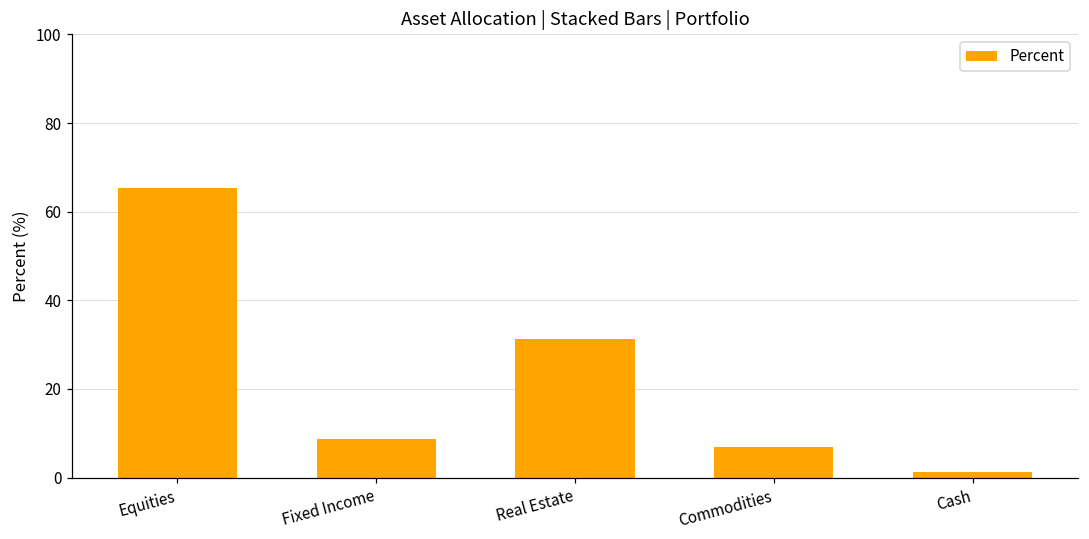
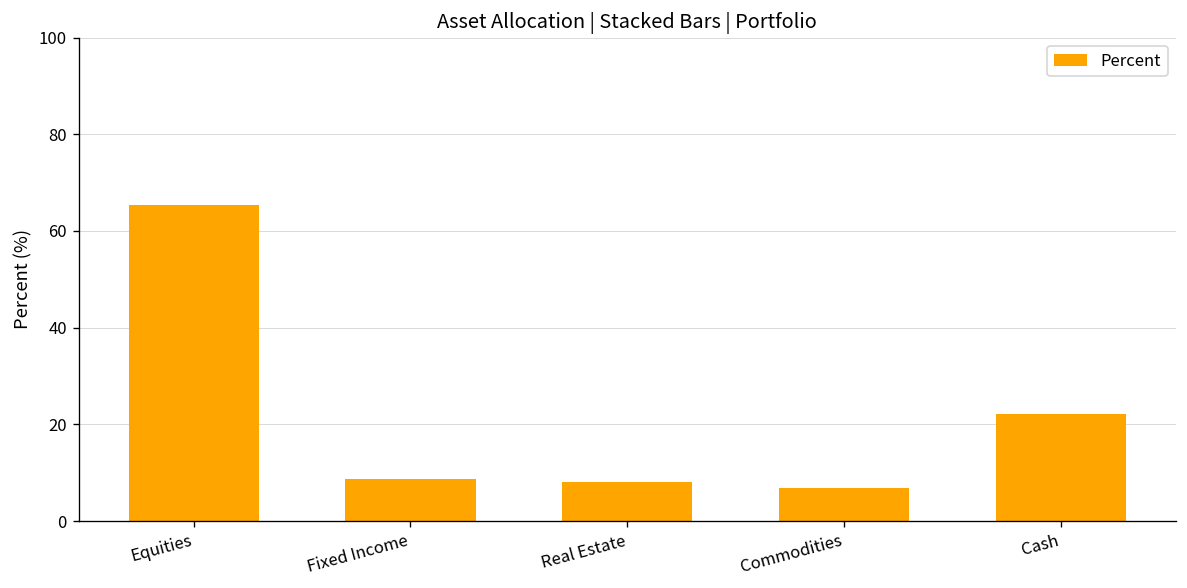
Real Estate: 31 -> 8
Cash: 1 -> 22
